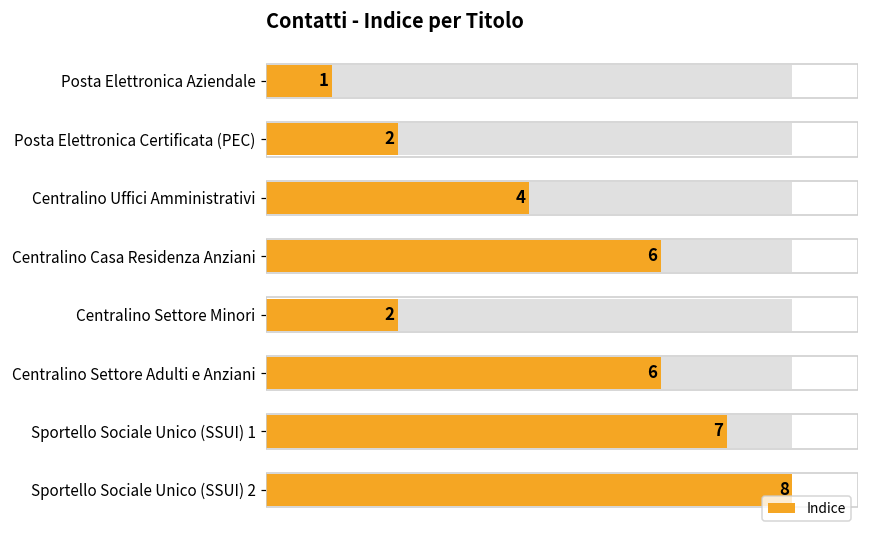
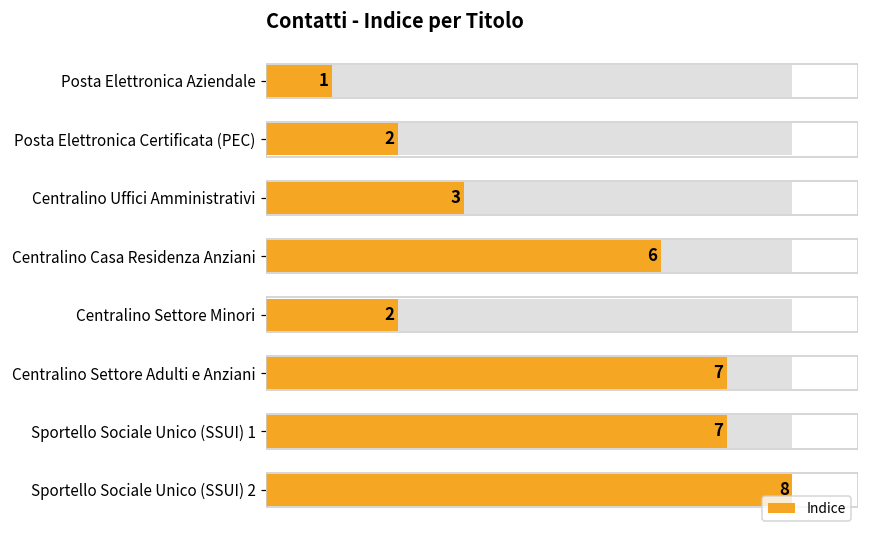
Indice, Centralino Uffici Amministrativi: 4 -> 3
Indice, Centralino Settore Adulti e Anziani: 6 -> 7
